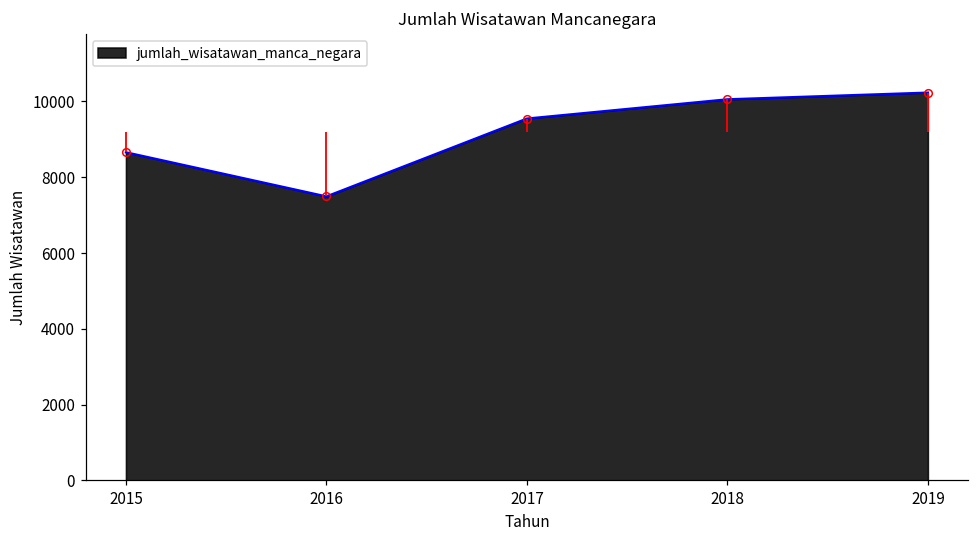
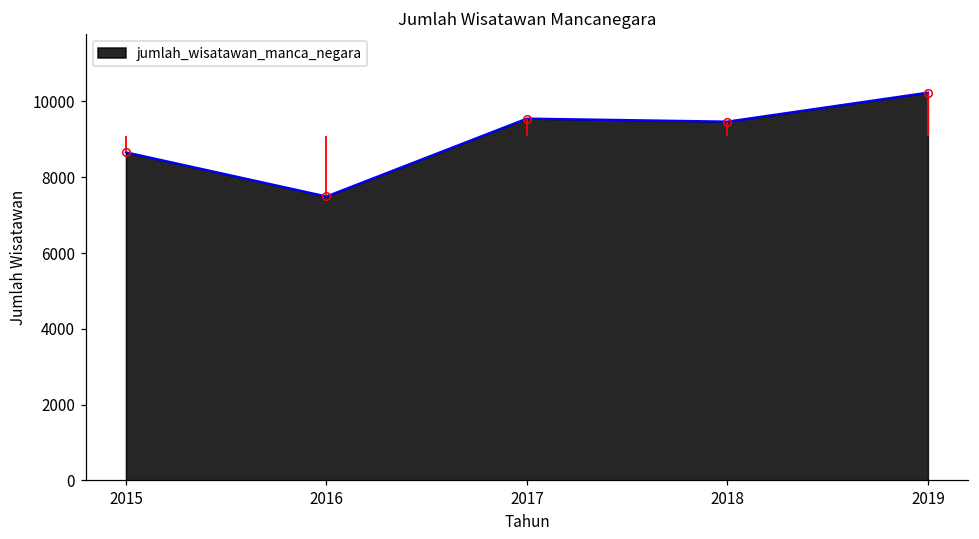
jumlah_wisatawan_manca_negara, 2018: 10100 -> 9500
